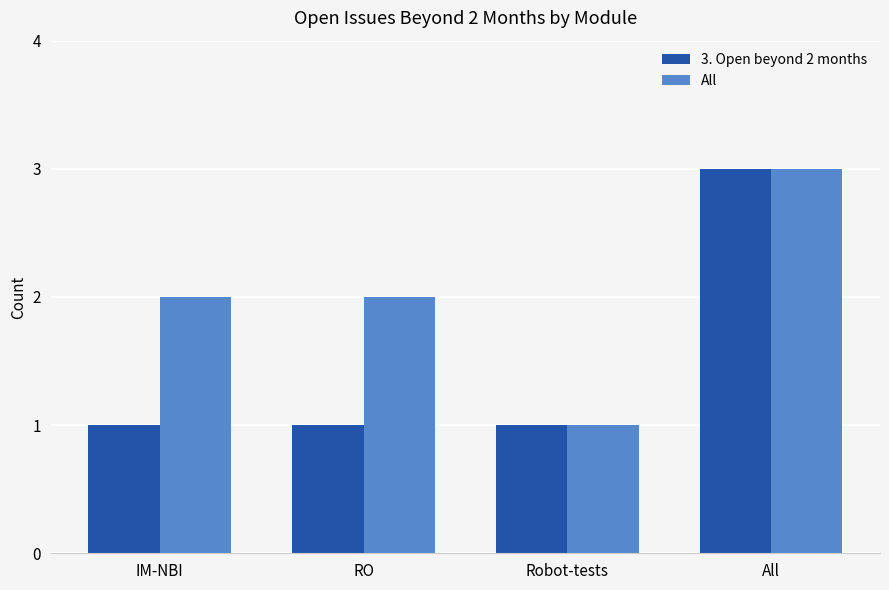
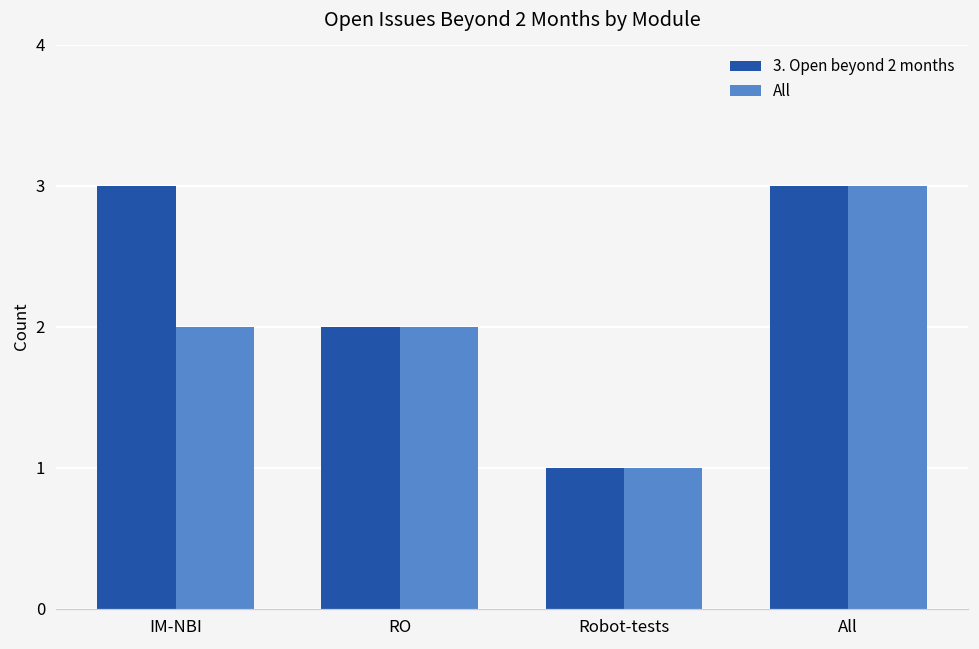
3. Open beyond 2 months, IM-NBI: 1 -> 3
3. Open beyond 2 months, RO: 1 -> 2
